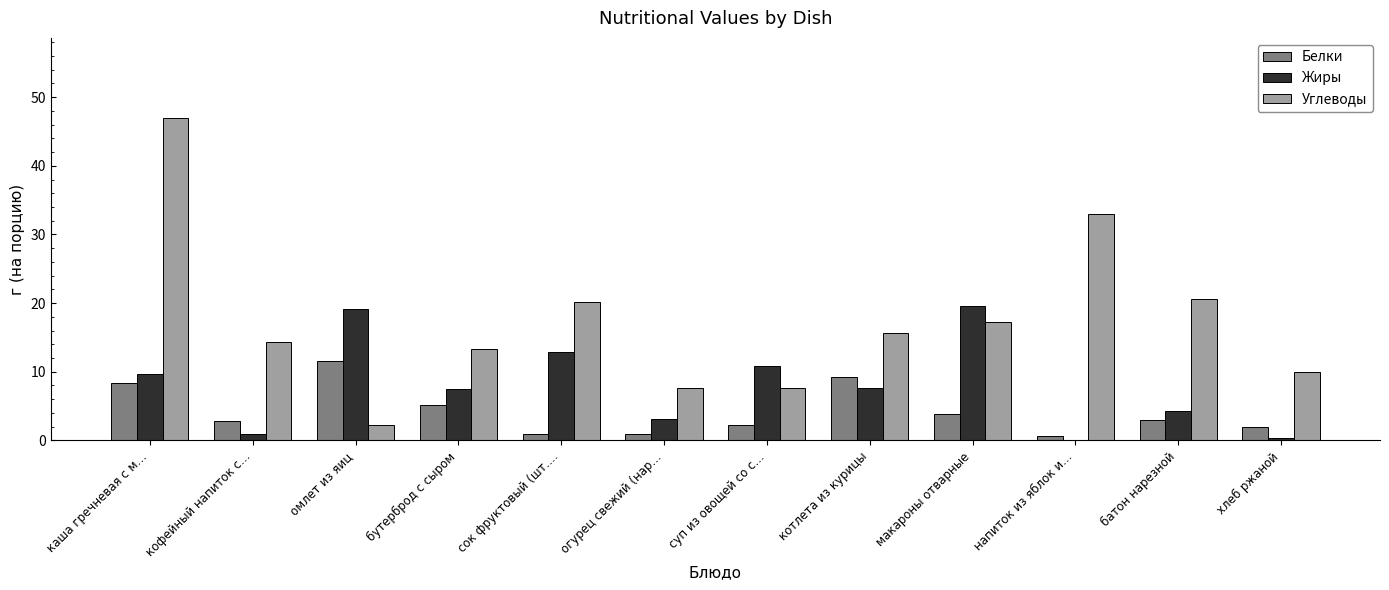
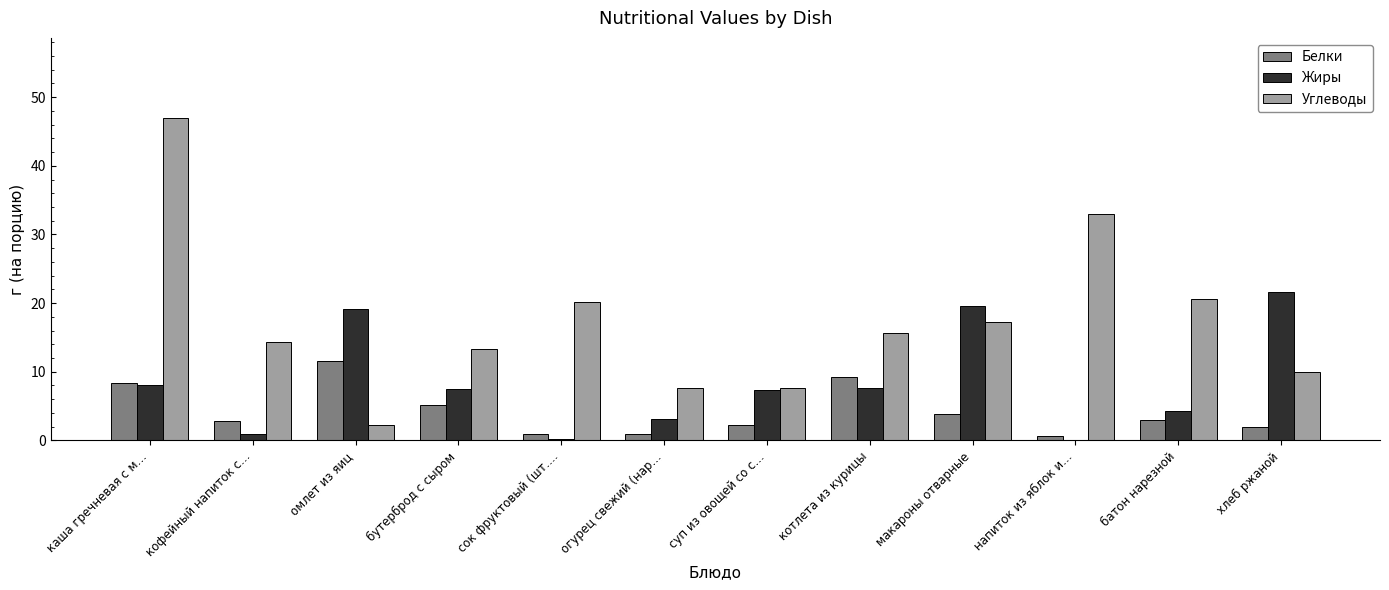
Жиры, каша гречневая с м…: 10 -> 8
Жиры, сок фруктовый (шт.…: 13 -> 0
Жиры, суп из овощей со с…: 11 -> 7
Жиры, хлеб ржаной: 0 -> 22
